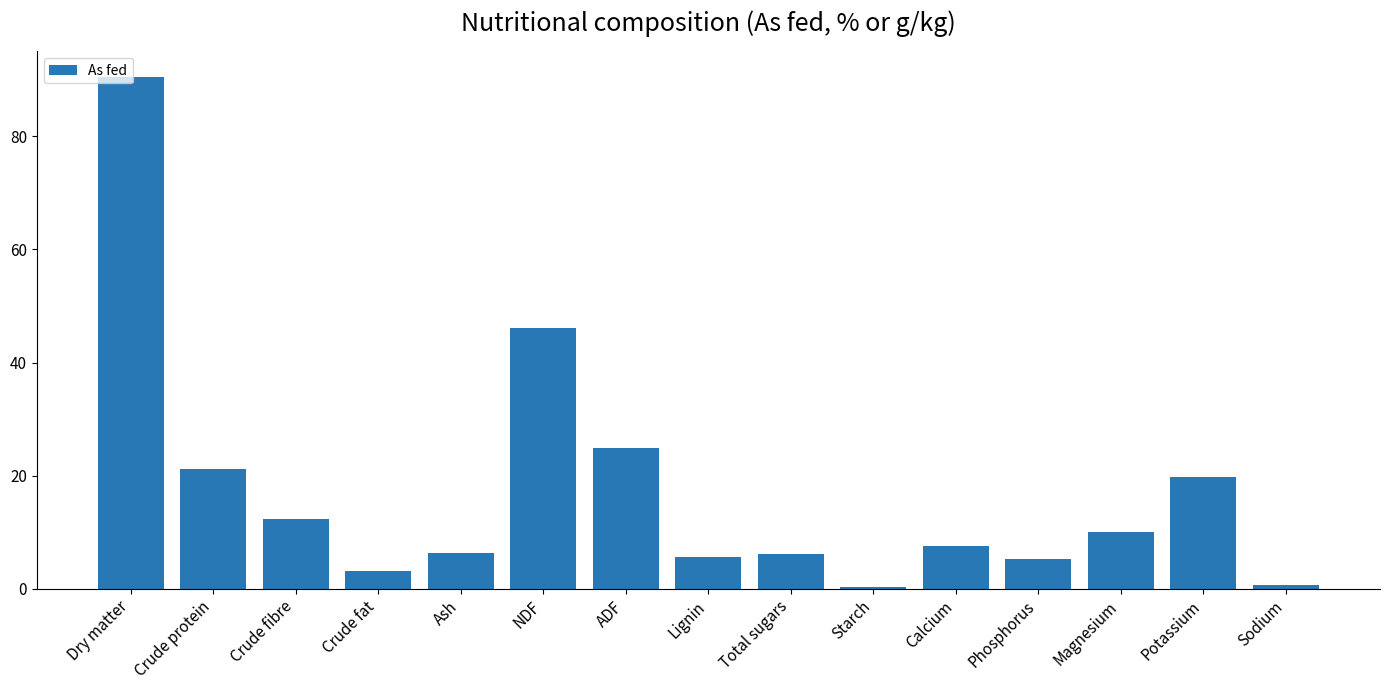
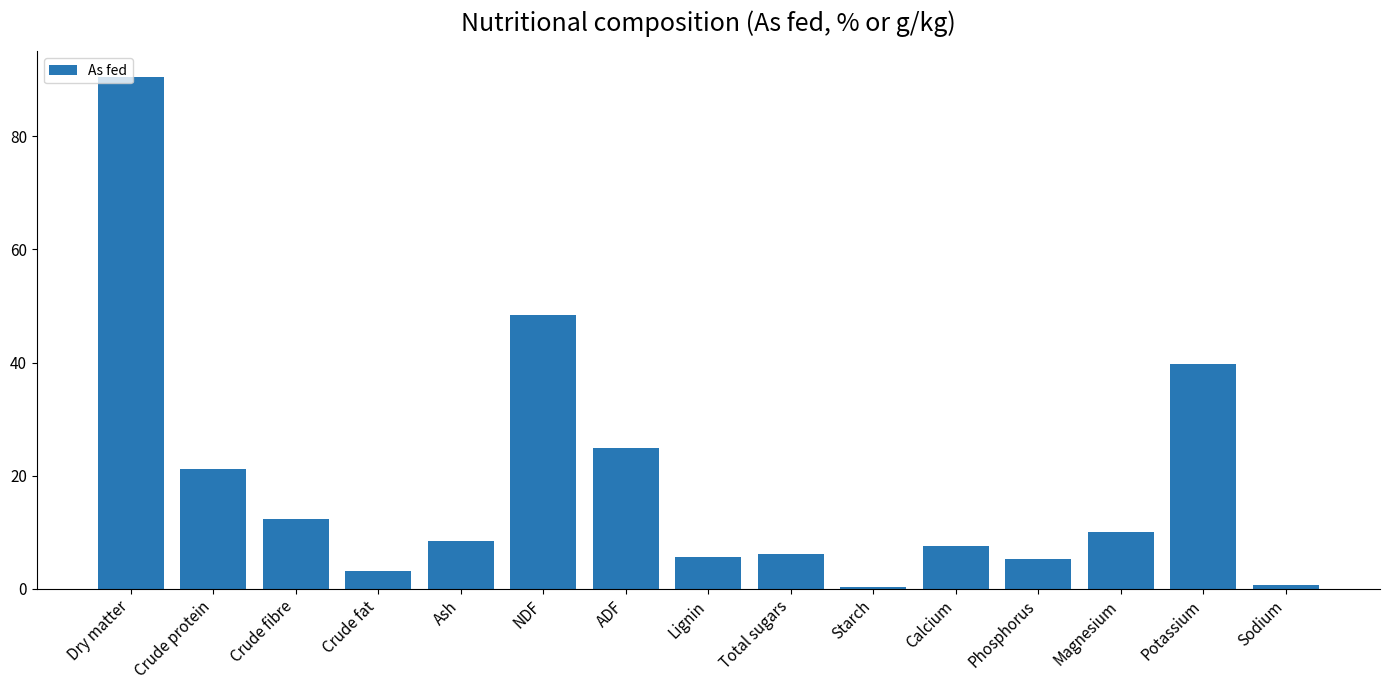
Ash: 6 -> 8
NDF: 46 -> 49
Potassium: 20 -> 40
